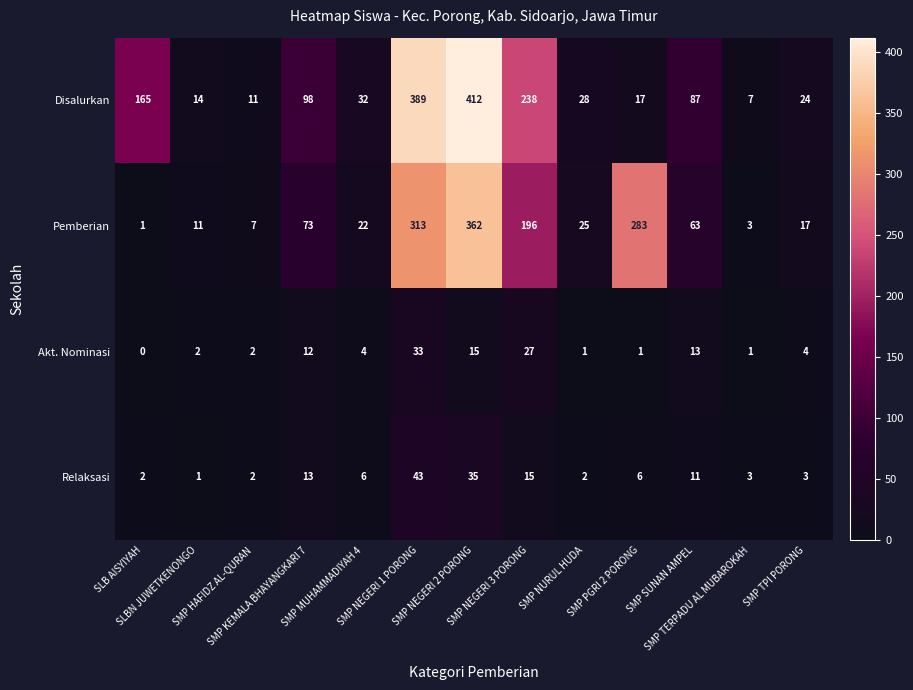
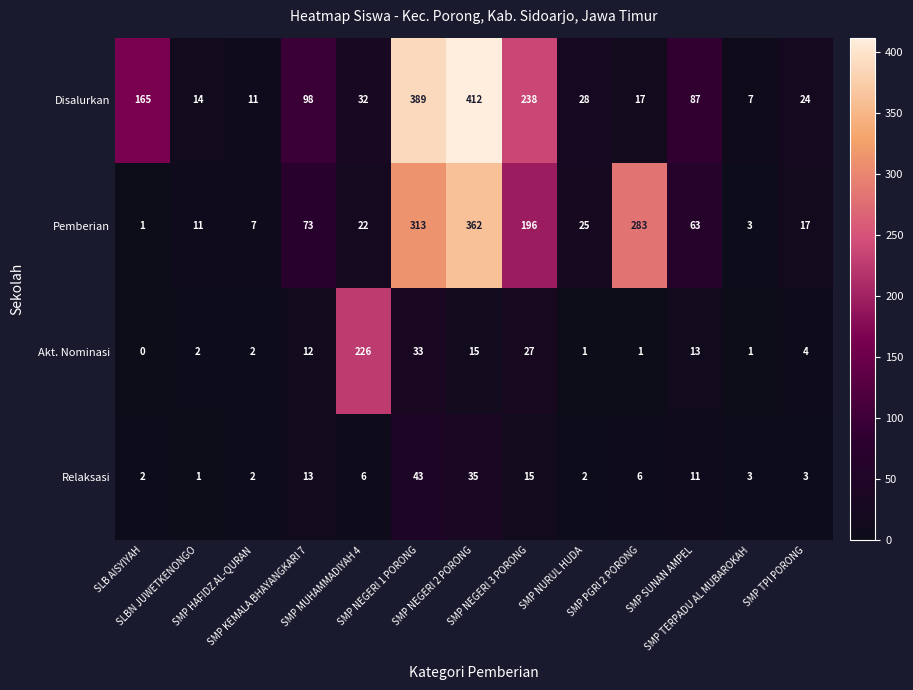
Akt. Nominasi, SMP MUHAMMADIYAH 4: 4 -> 226
